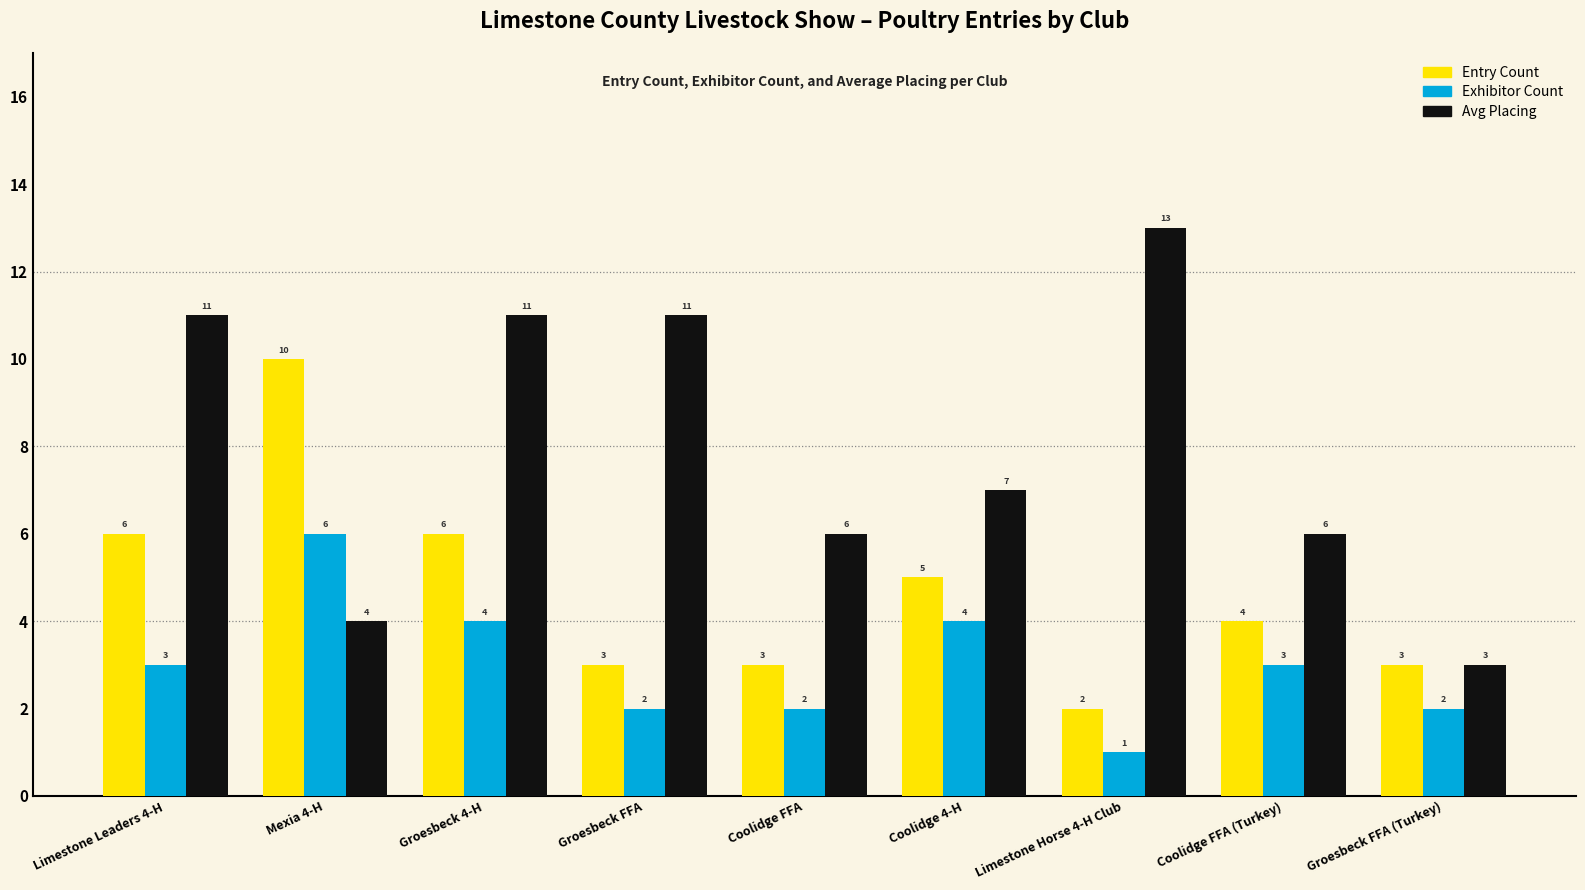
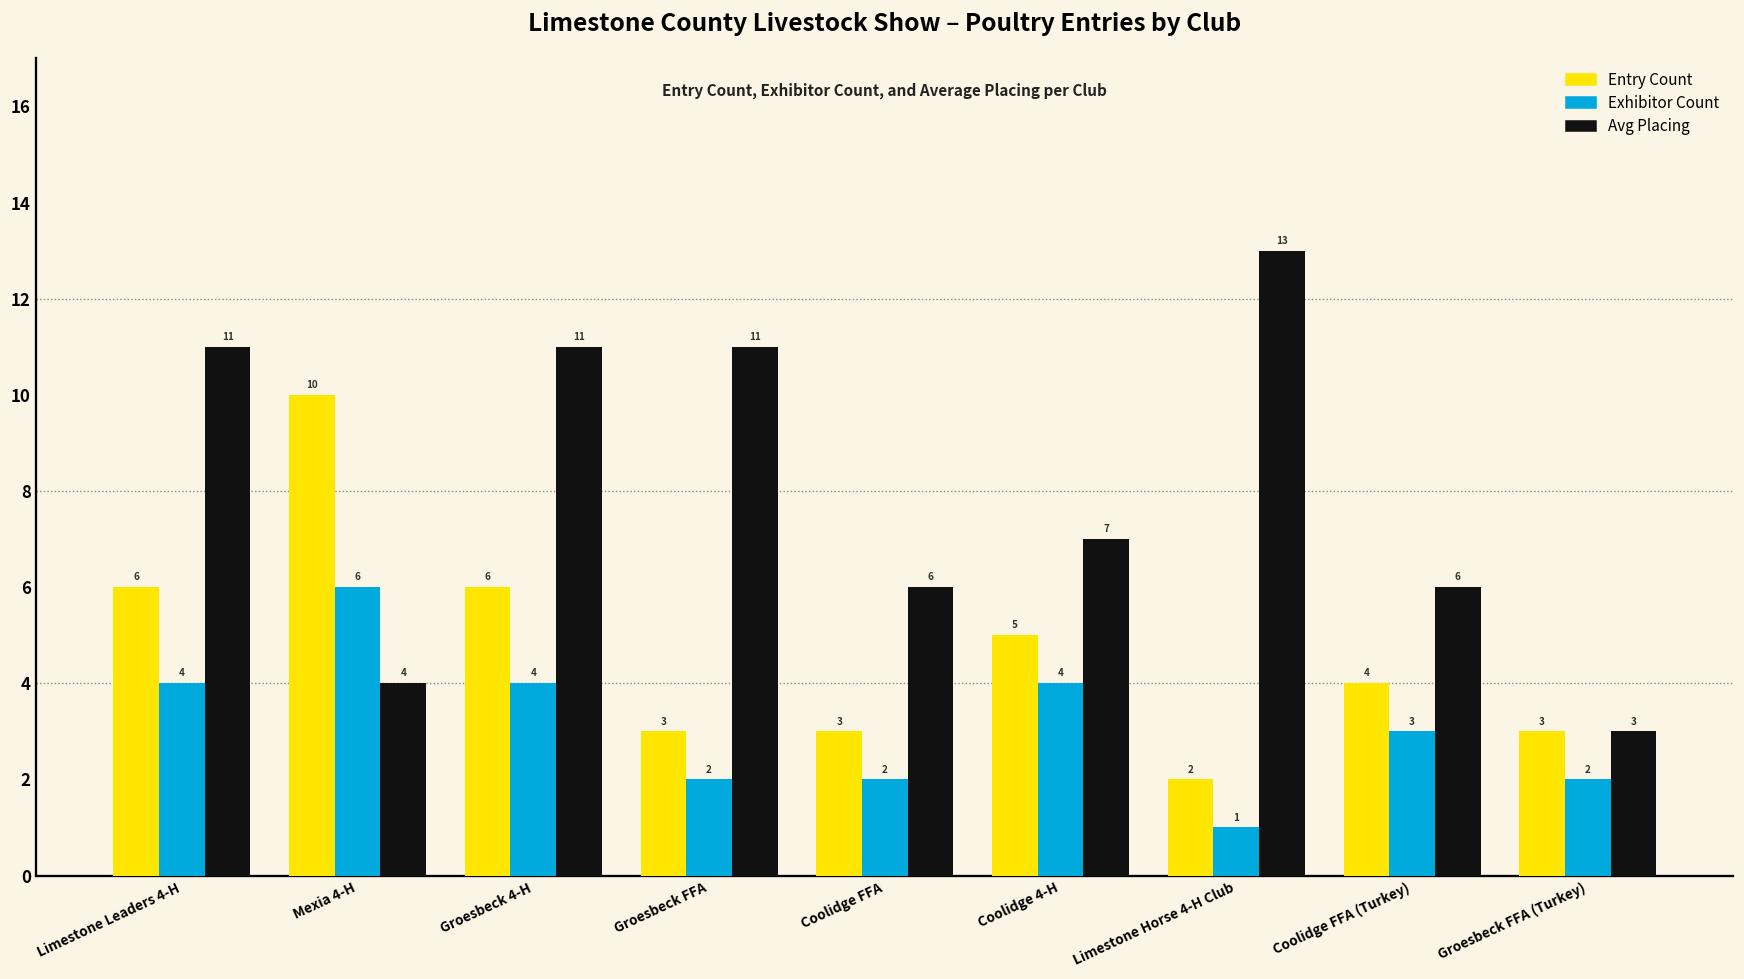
Exhibitor Count, Limestone Leaders 4-H: 3 -> 4
